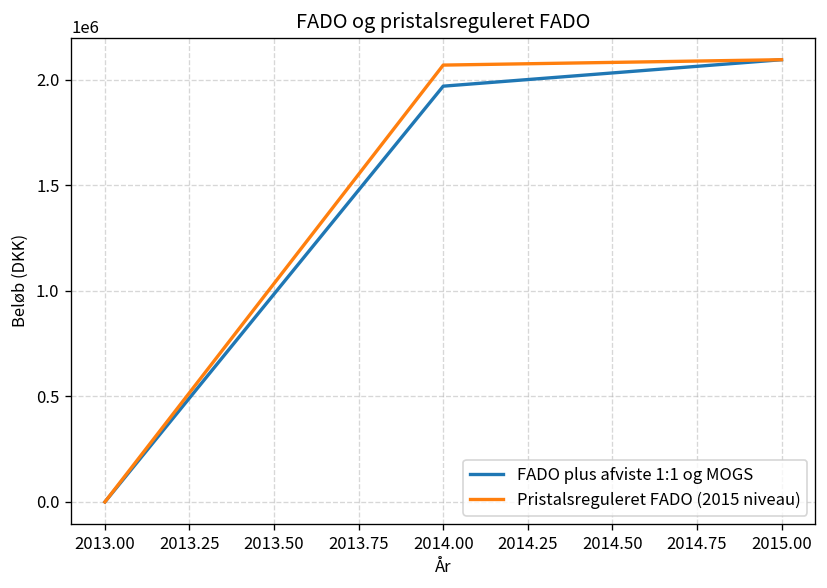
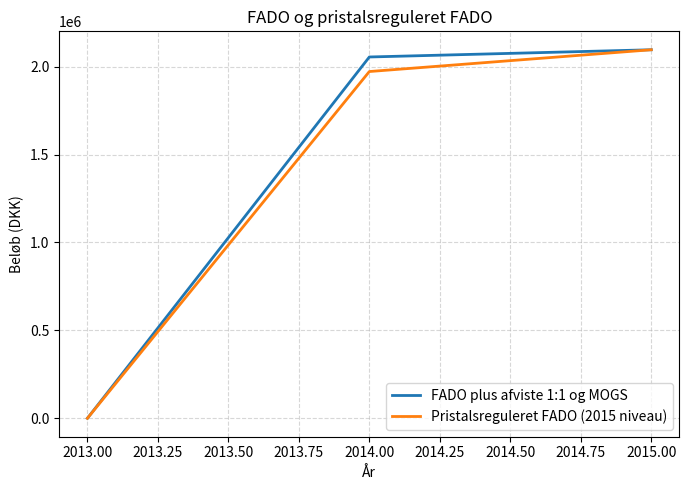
FADO plus afviste 1:1 og MOGS, 2014.00: 1970000 -> 2050000
Pristalsreguleret FADO (2015 niveau), 2014.00: 2070000 -> 1970000
